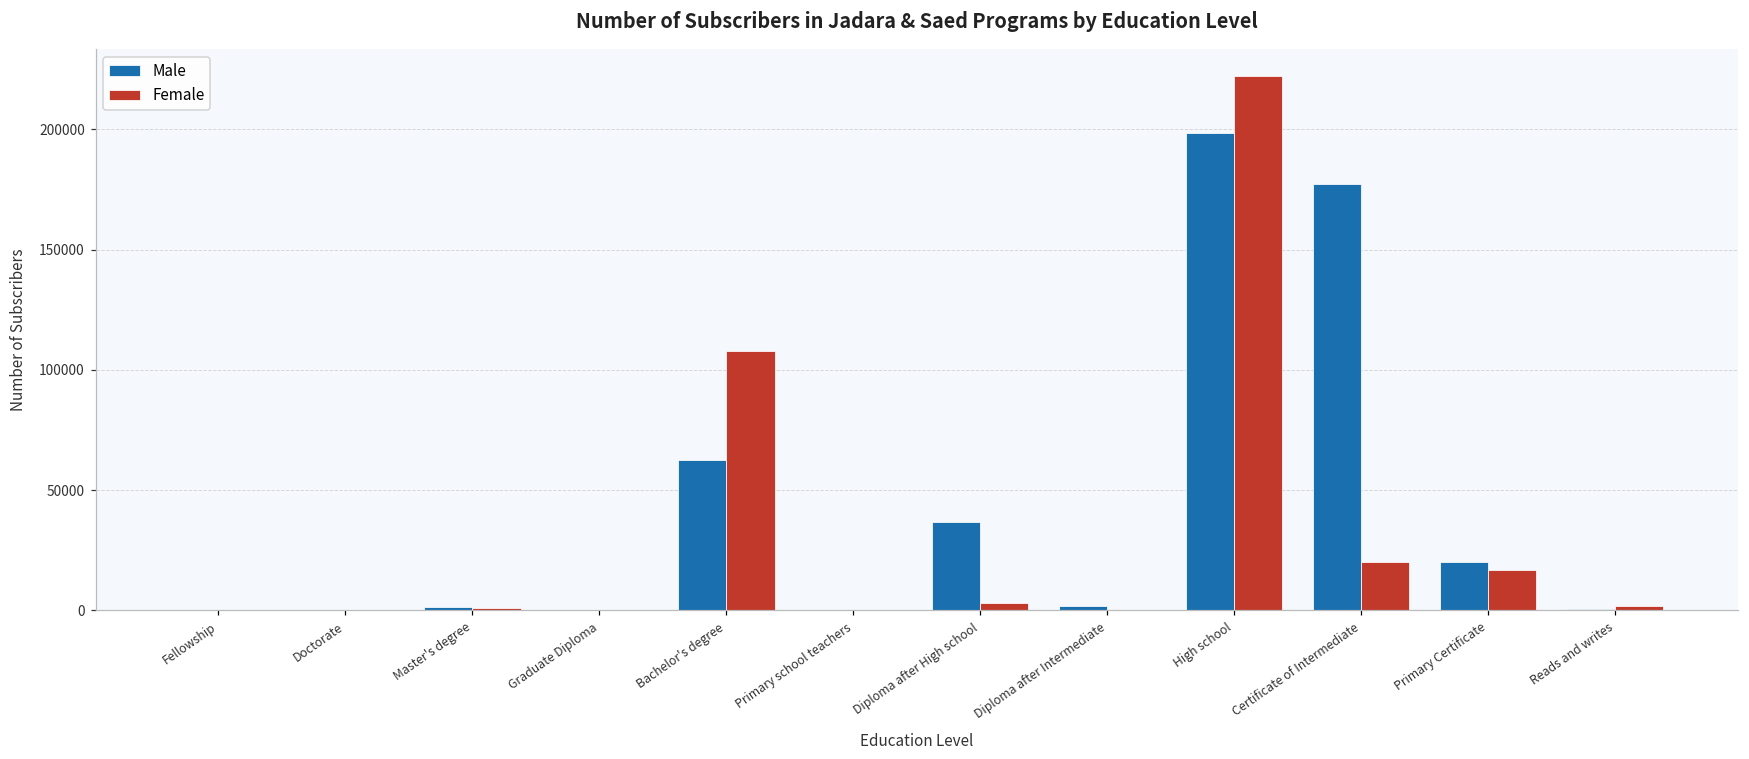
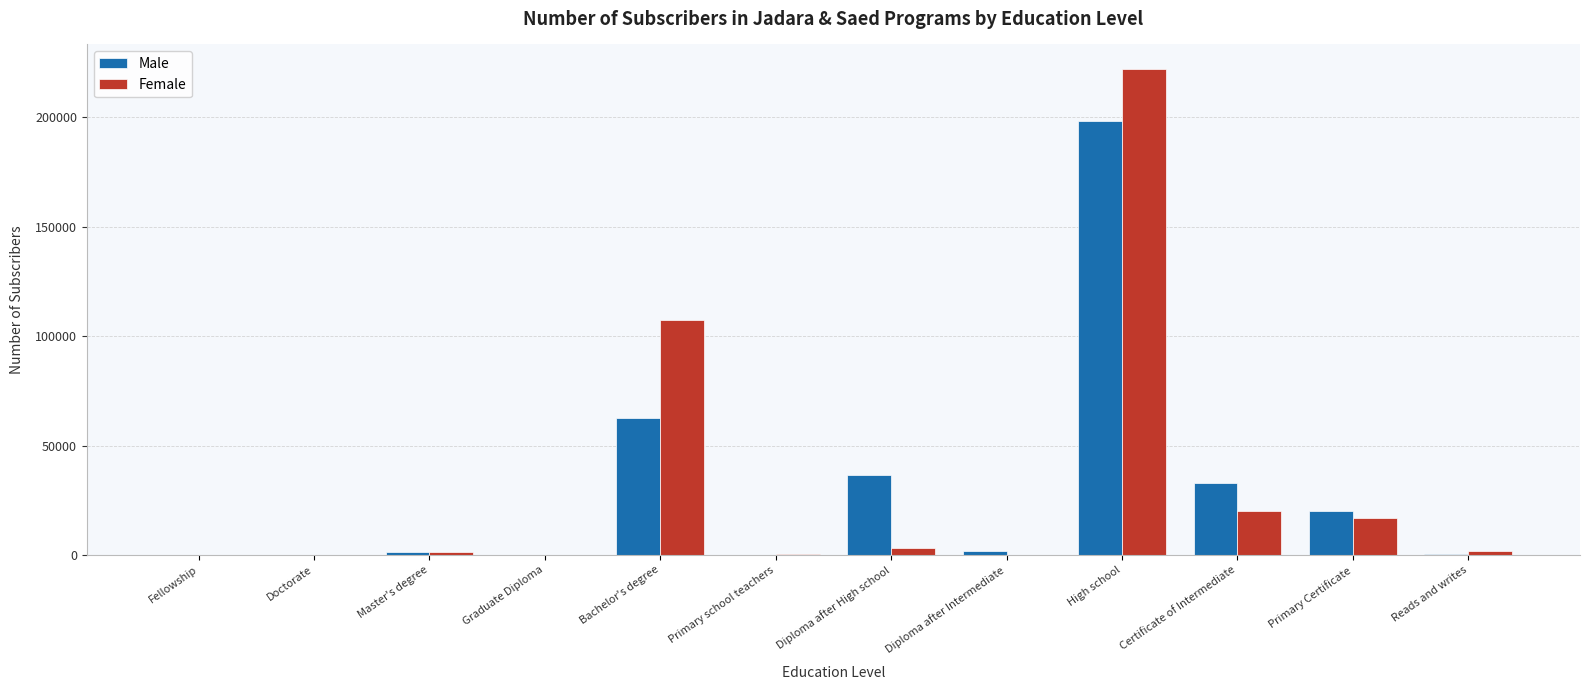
Male, Certificate of Intermediate: 177000 -> 33000
